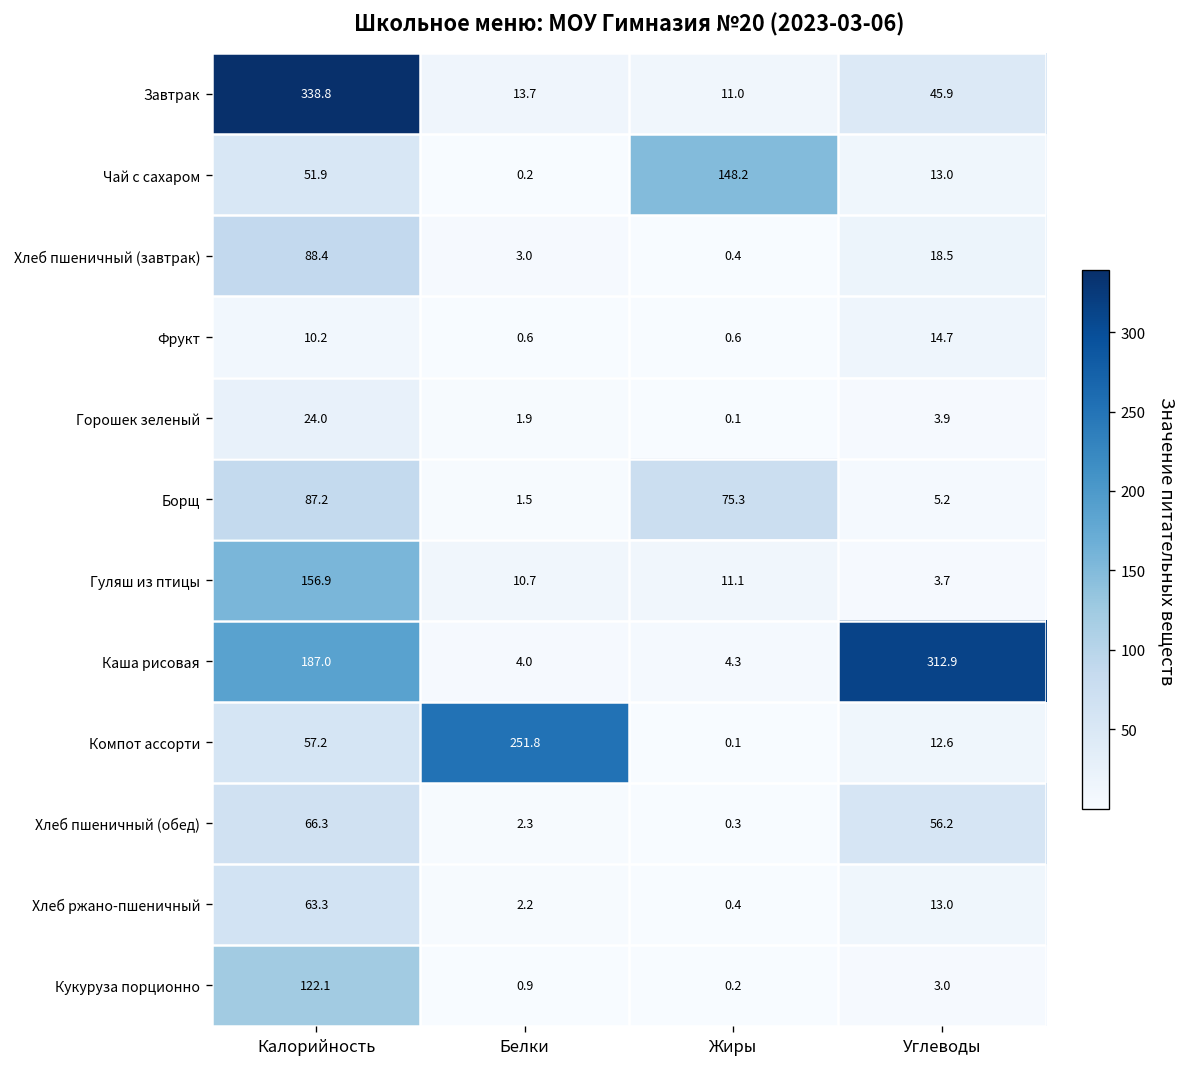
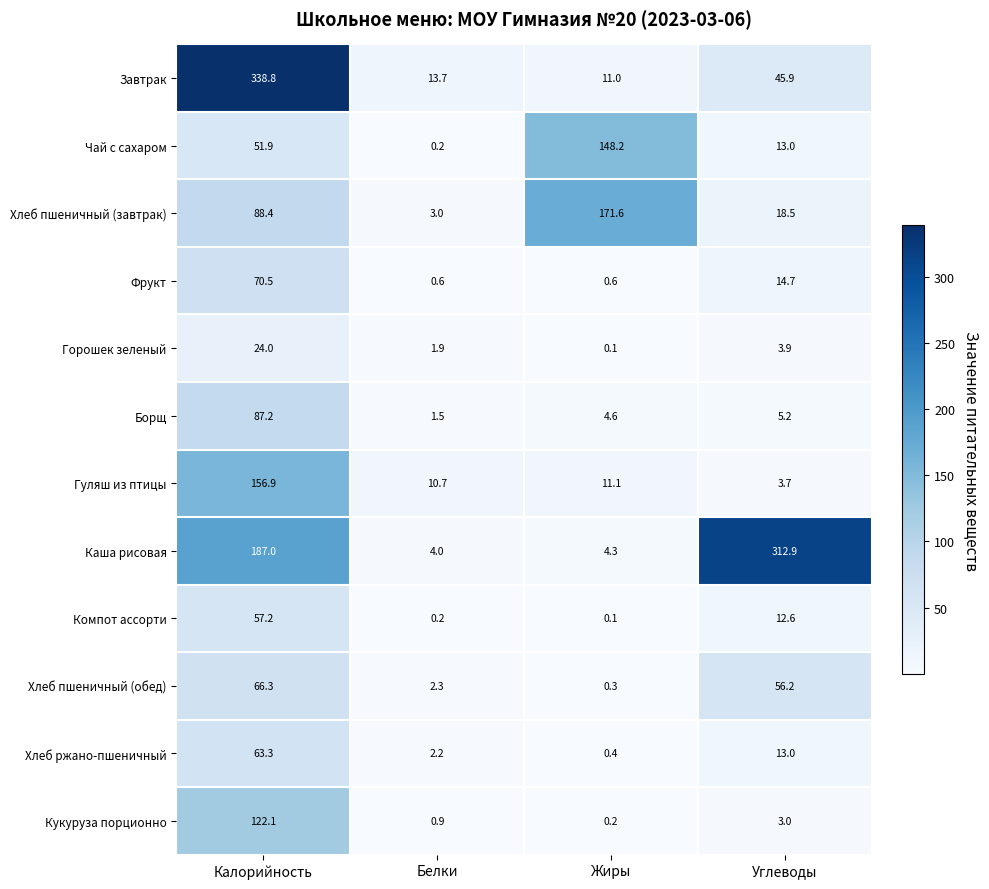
Хлеб пшеничный (завтрак), Жиры: 0.4 -> 171.6
Фрукт, Калорийность: 10.2 -> 70.5
Борщ, Жиры: 75.3 -> 4.6
Компот ассорти, Белки: 251.8 -> 0.2
